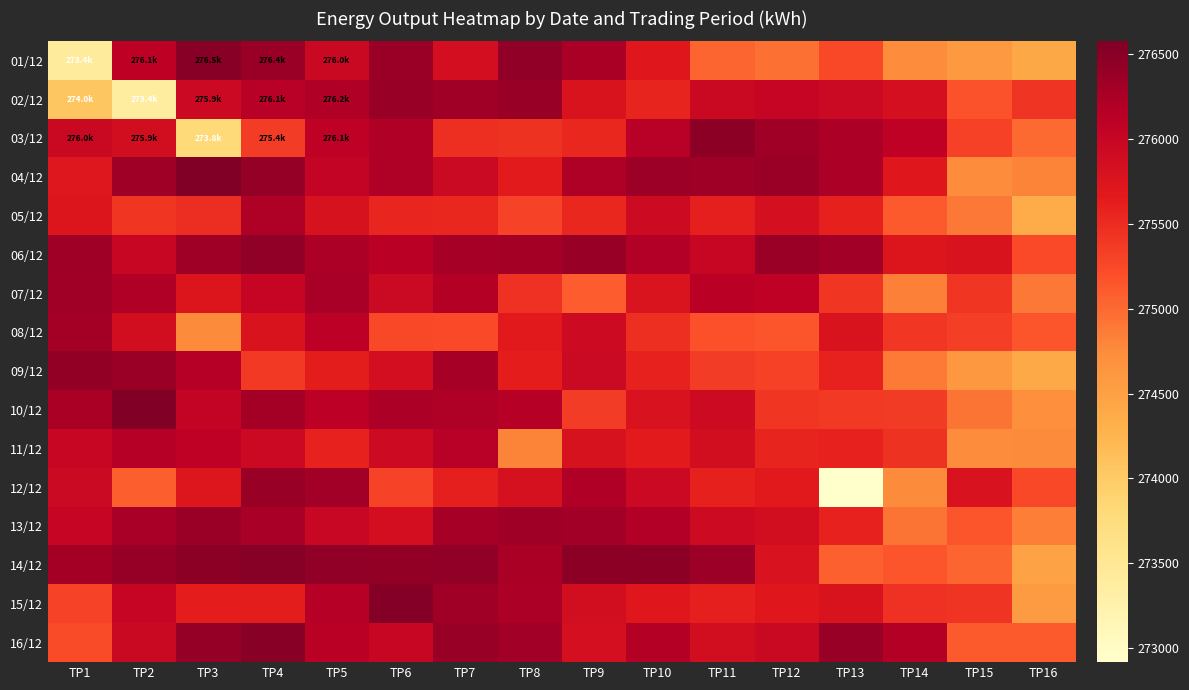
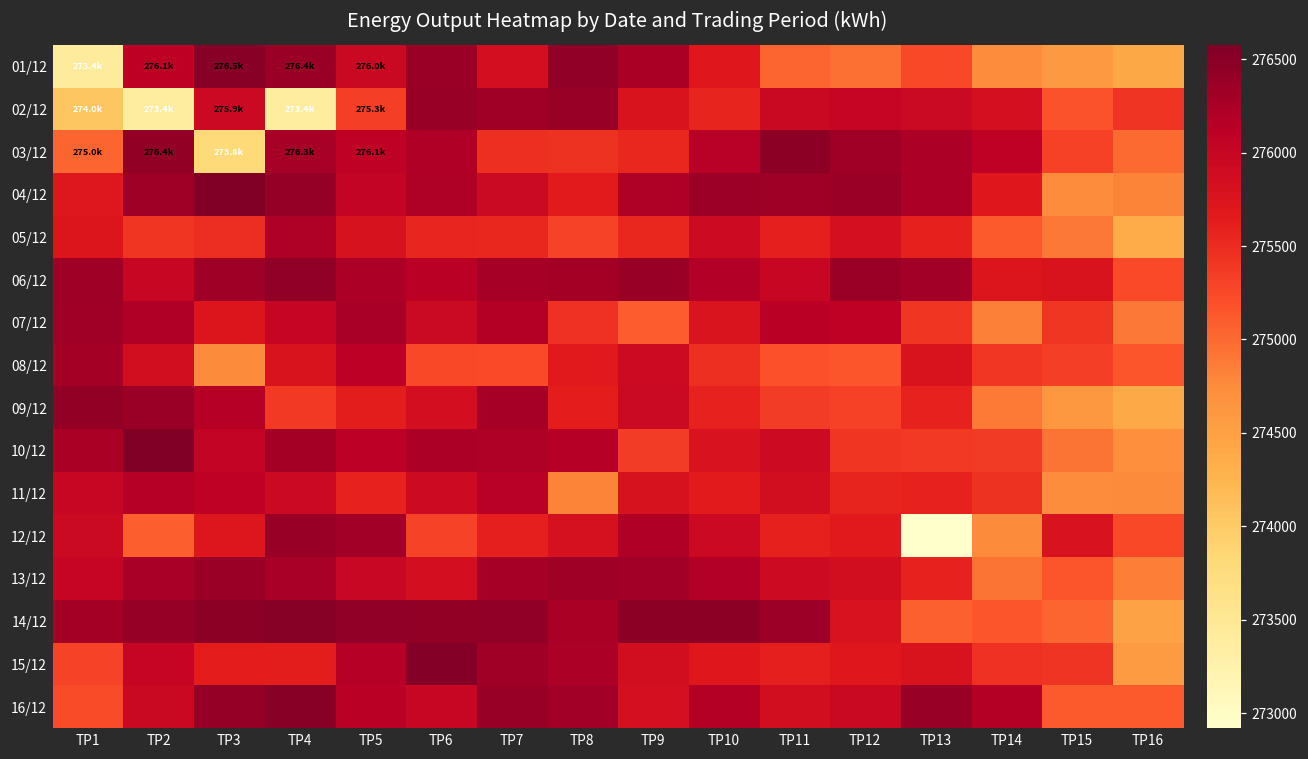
02/12, TP4: 276.1k -> 273.4k
02/12, TP5: 276.2k -> 275.3k
03/12, TP1: 276.0k -> 275.0k
03/12, TP2: 275.9k -> 276.4k
03/12, TP4: 275.4k -> 276.3k
